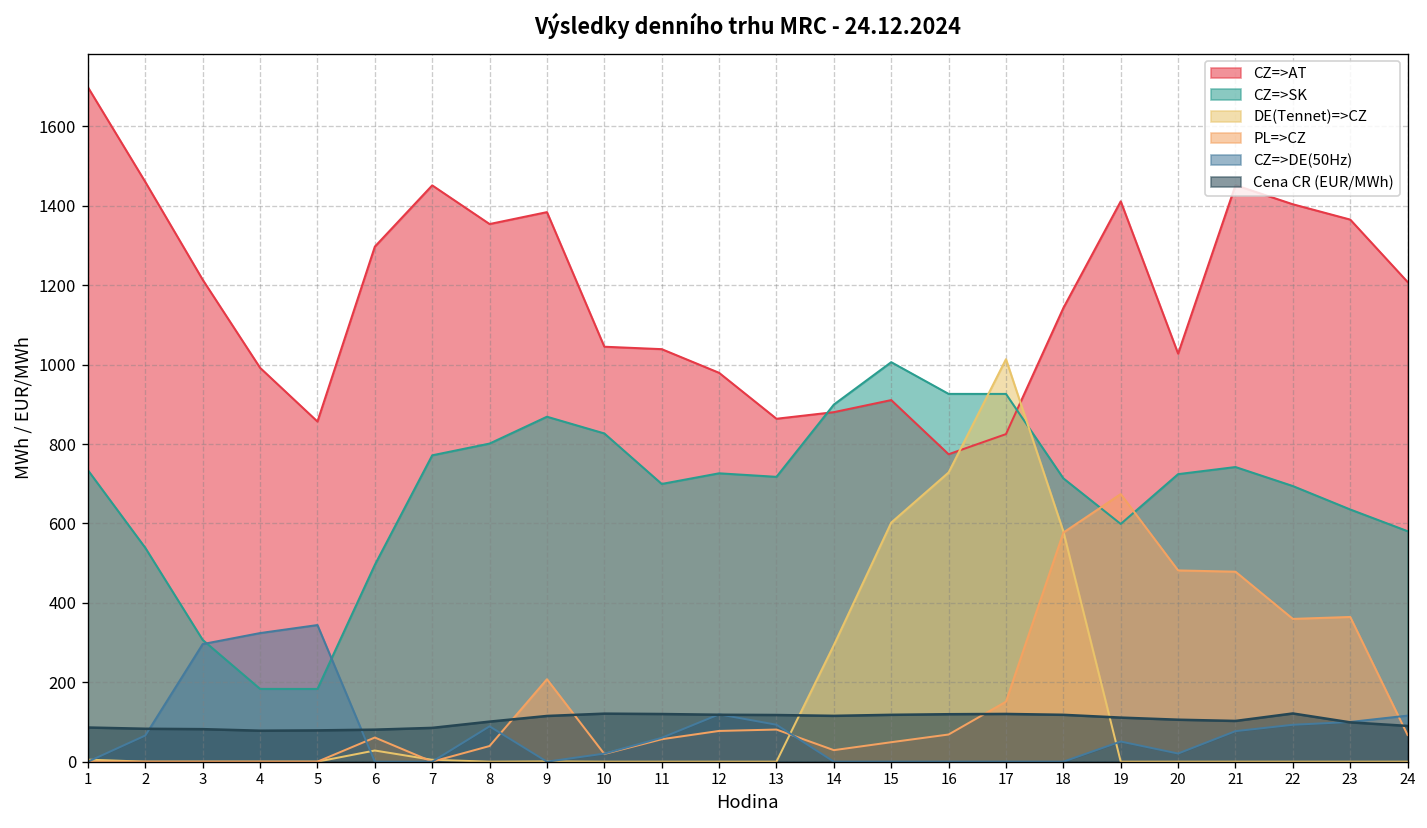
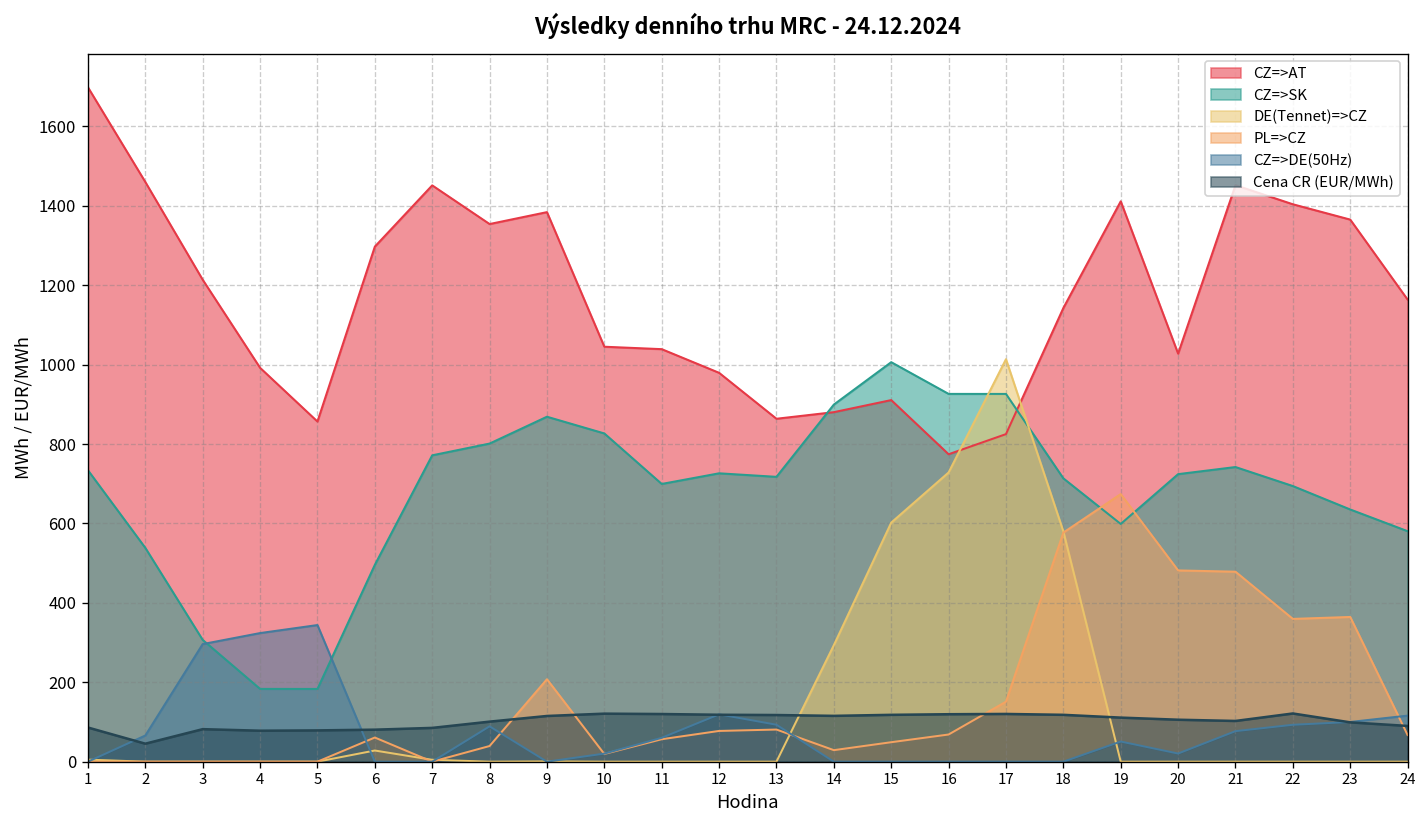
Cena CR (EUR/MWh), 2: 80 -> 50
CZ=>AT, 24: 1210 -> 1160
